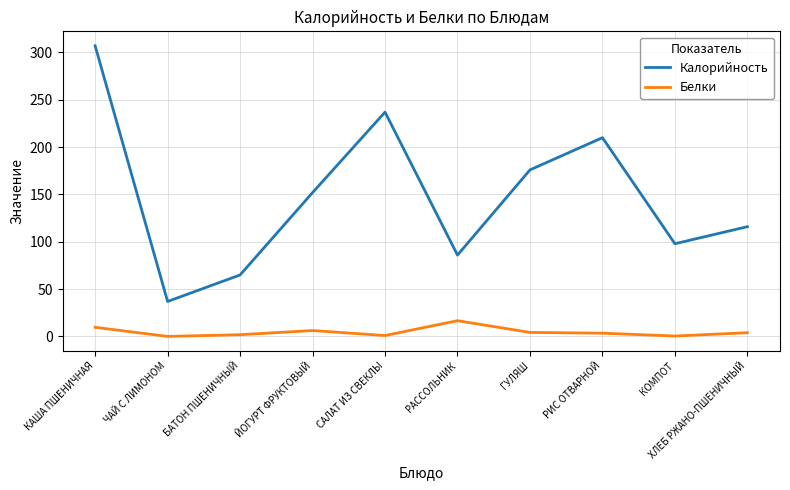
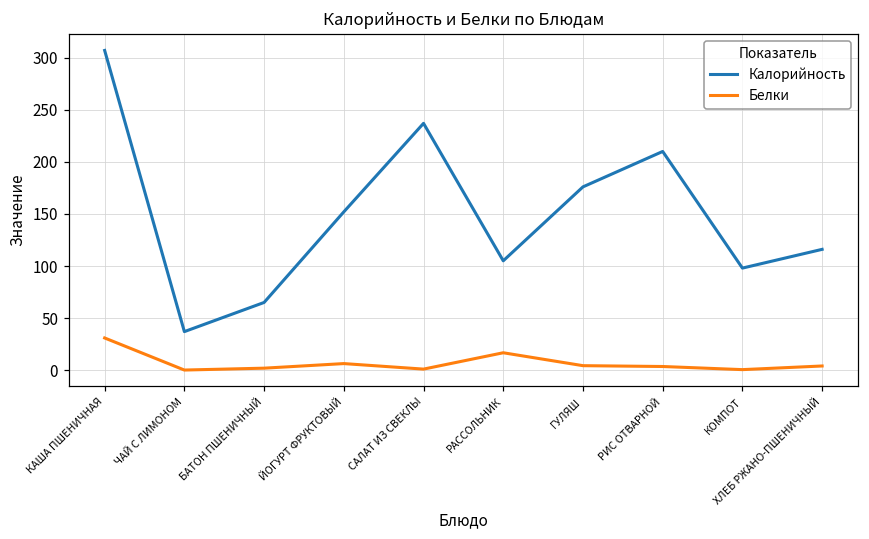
Белки, КАША ПШЕНИЧНАЯ: 10 -> 30
Калорийность, РАССОЛЬНИК: 90 -> 110
